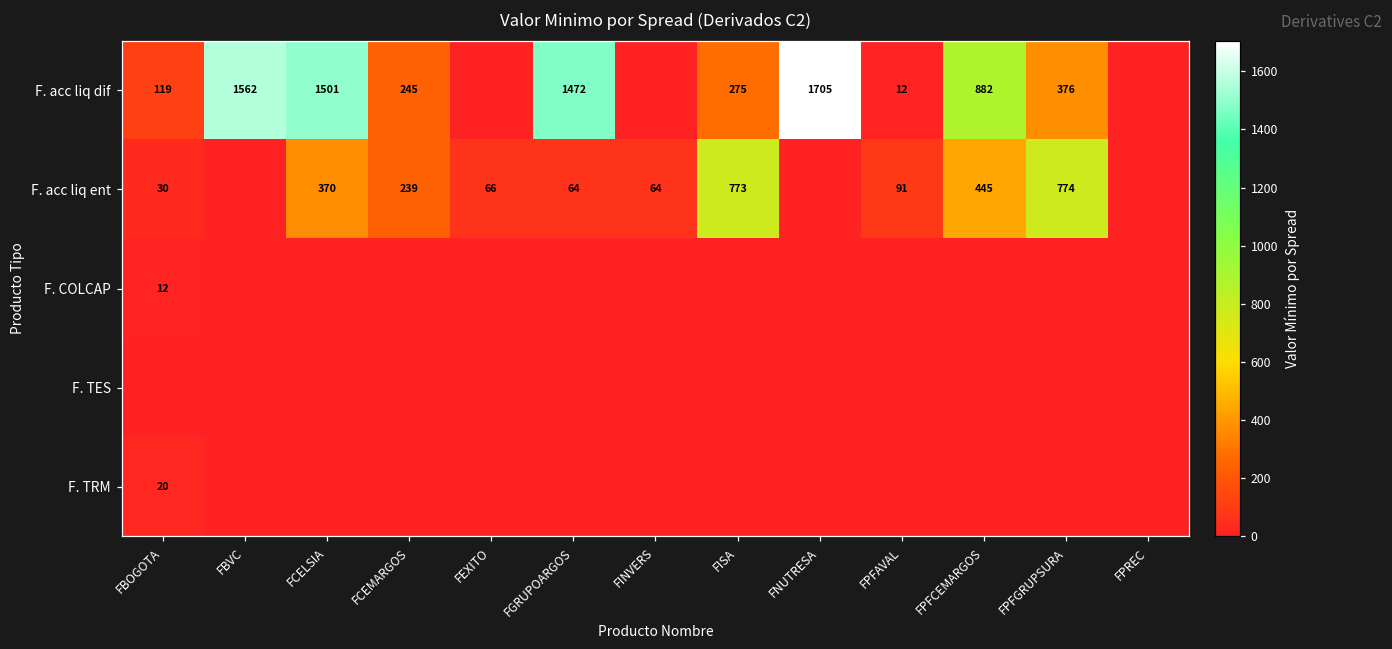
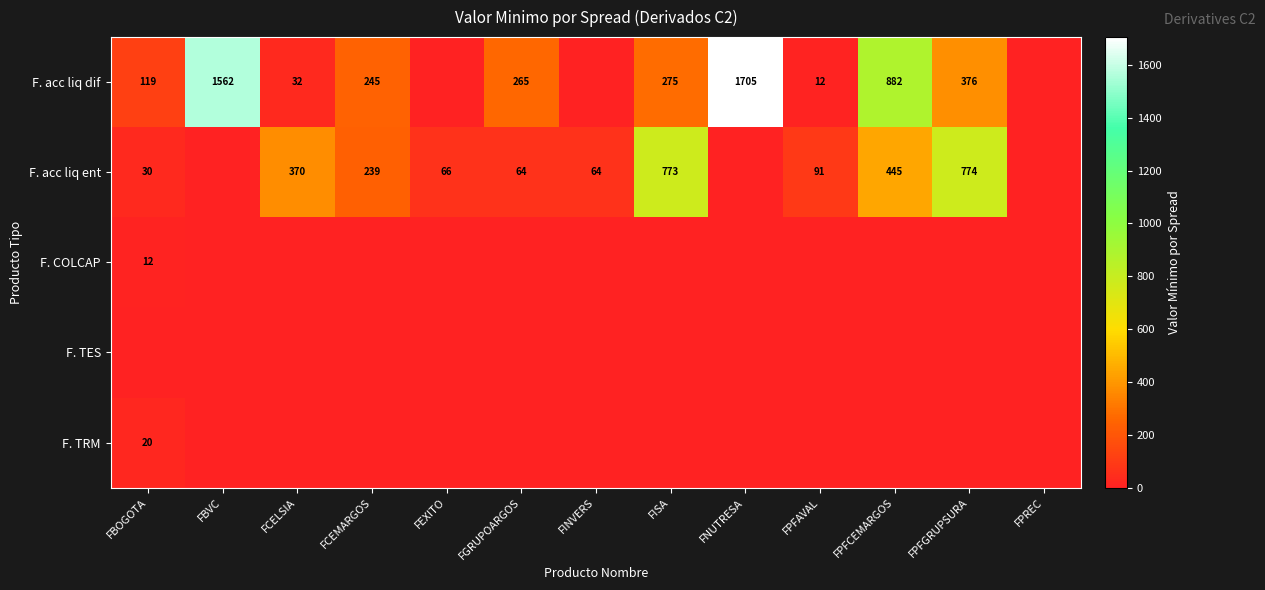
F. acc liq dif, FCELSIA: 1501 -> 32
F. acc liq dif, FGRUPOARGOS: 1472 -> 265
